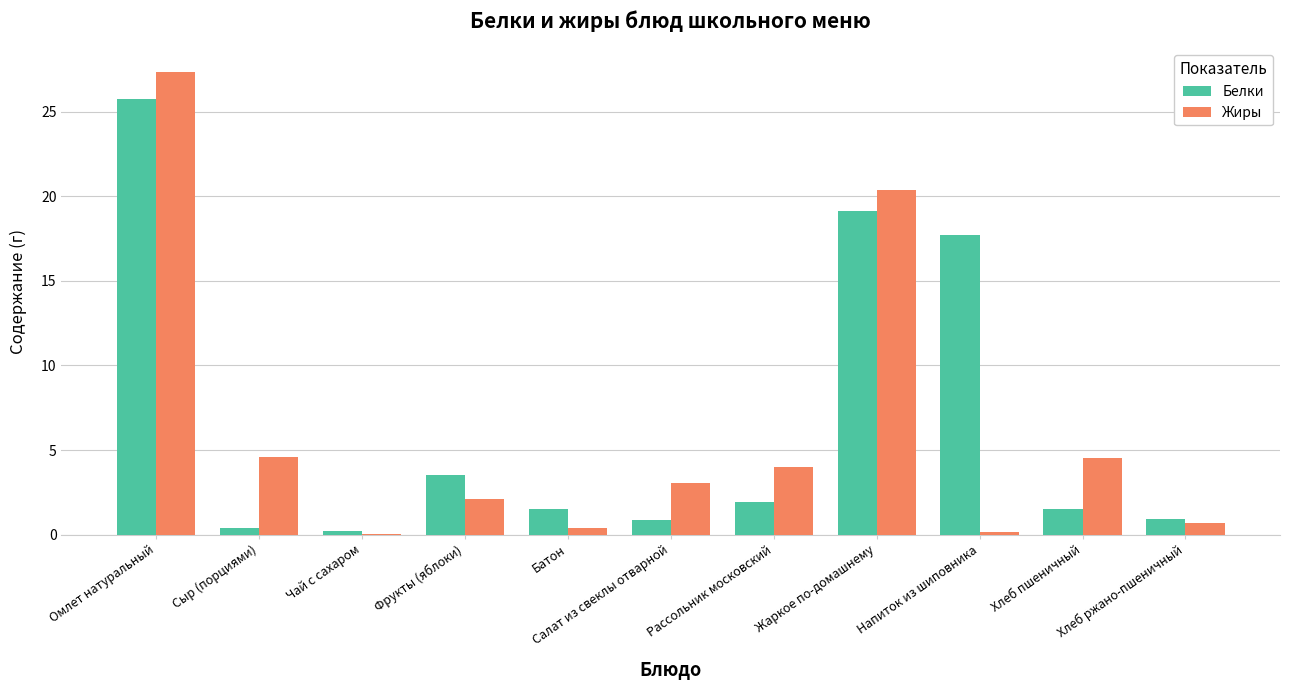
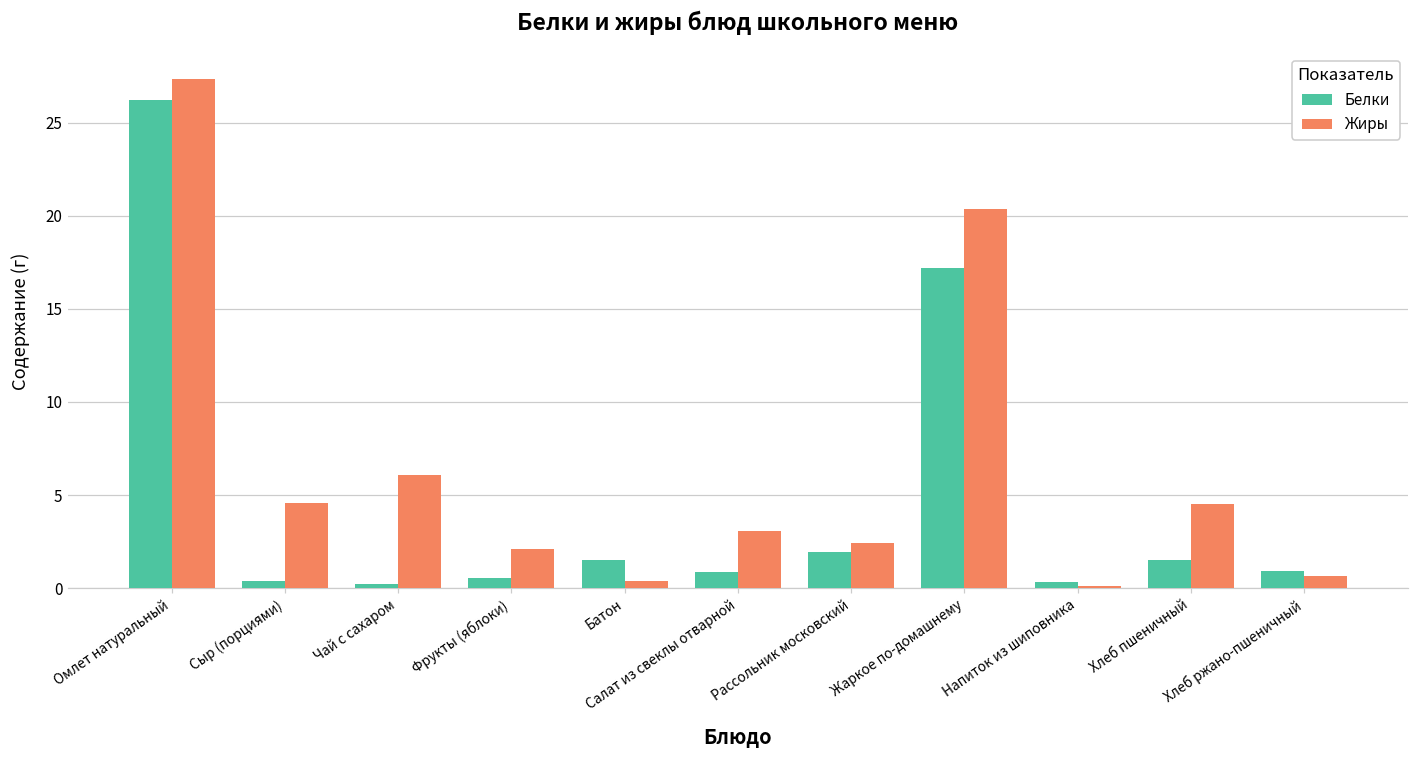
Белки, Омлет натуральный: 25.7 -> 26.2
Жиры, Чай с сахаром: 0.1 -> 6.1
Белки, Фрукты (яблоки): 3.5 -> 0.5
Жиры, Рассольник московский: 4.0 -> 2.4
Белки, Жаркое по-домашнему: 19.2 -> 17.2
Белки, Напиток из шиповника: 17.7 -> 0.3
